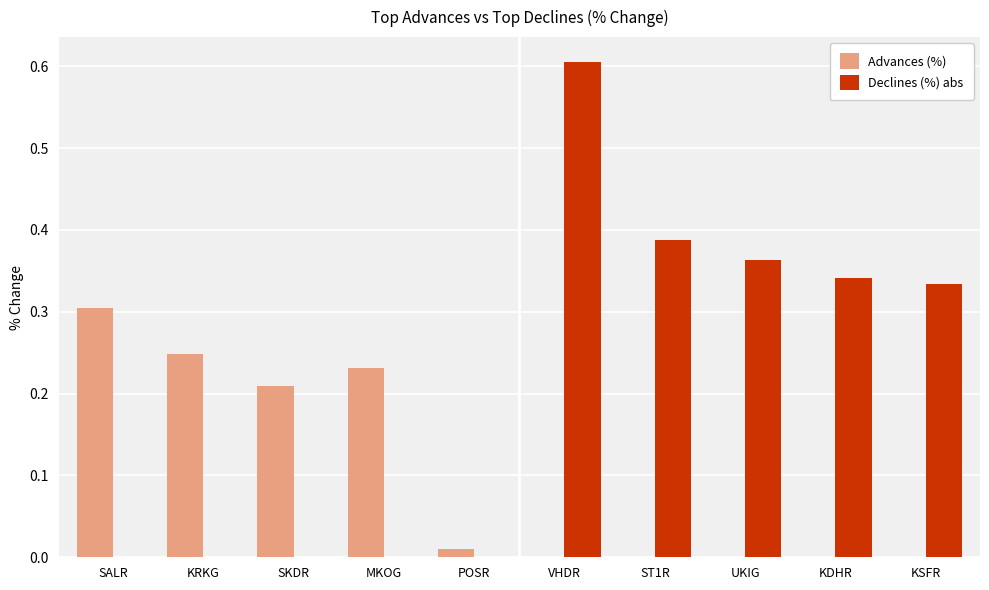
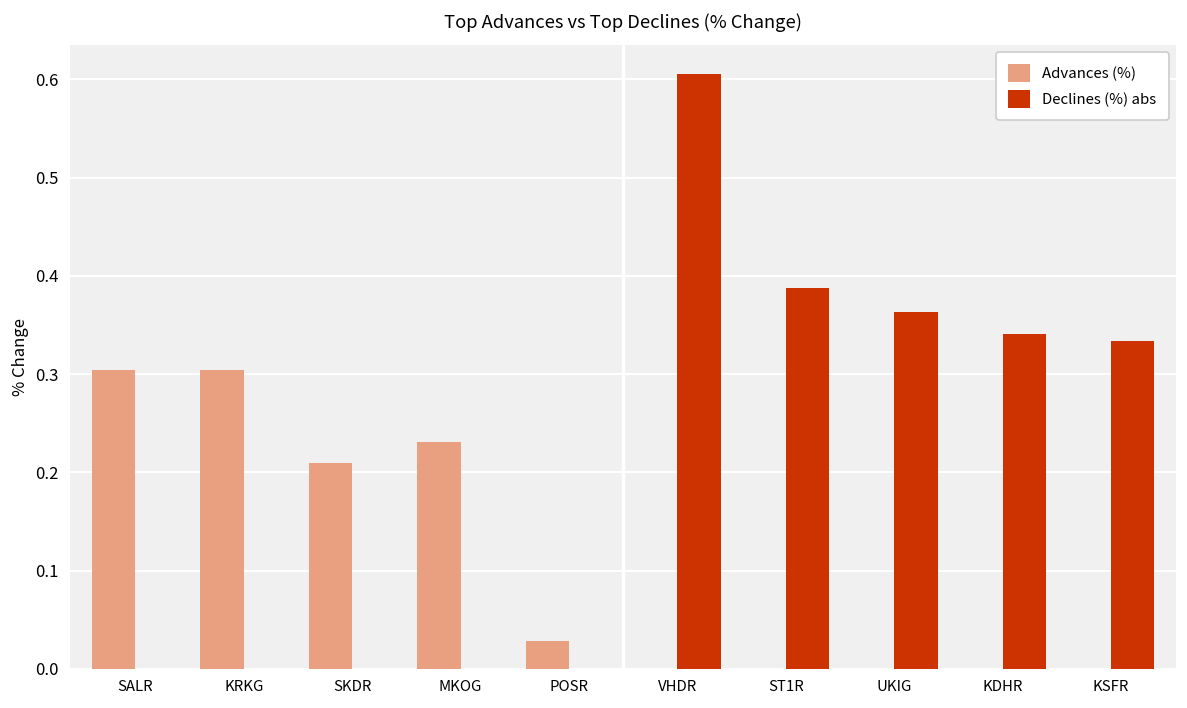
Advances (%), KRKG: 0.25 -> 0.30
Advances (%), POSR: 0.01 -> 0.03
